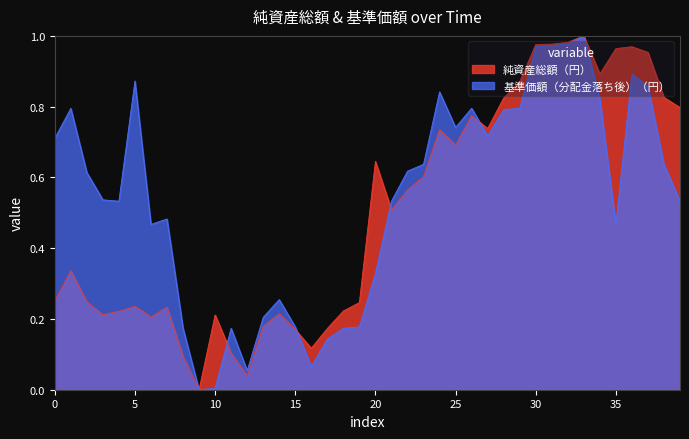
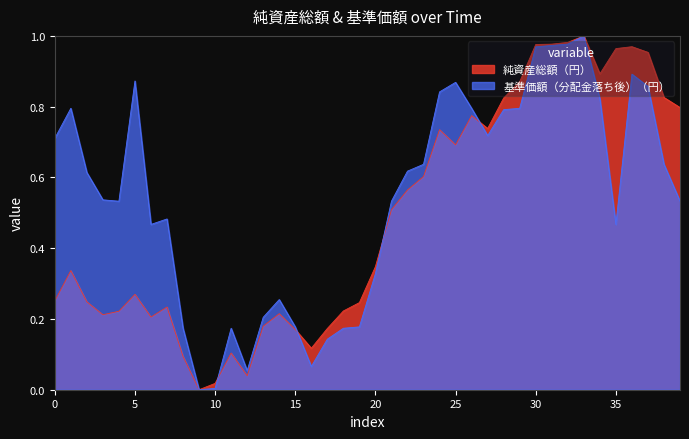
純資産総額（円）, 5: 0.24 -> 0.27
純資産総額（円）, 10: 0.21 -> 0.02
純資産総額（円）, 20: 0.65 -> 0.35
基準価額（分配金落ち後）（円）, 25: 0.74 -> 0.87
